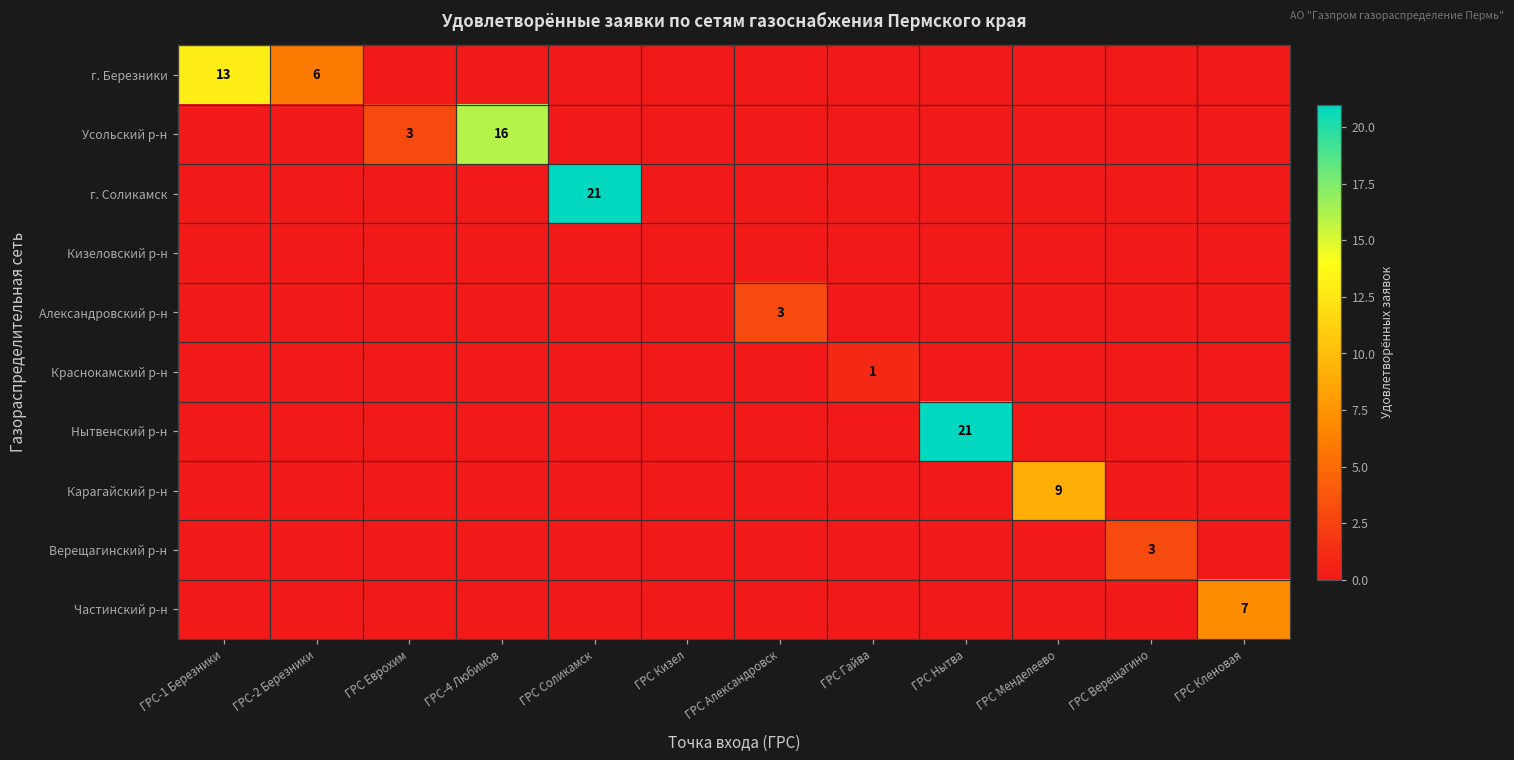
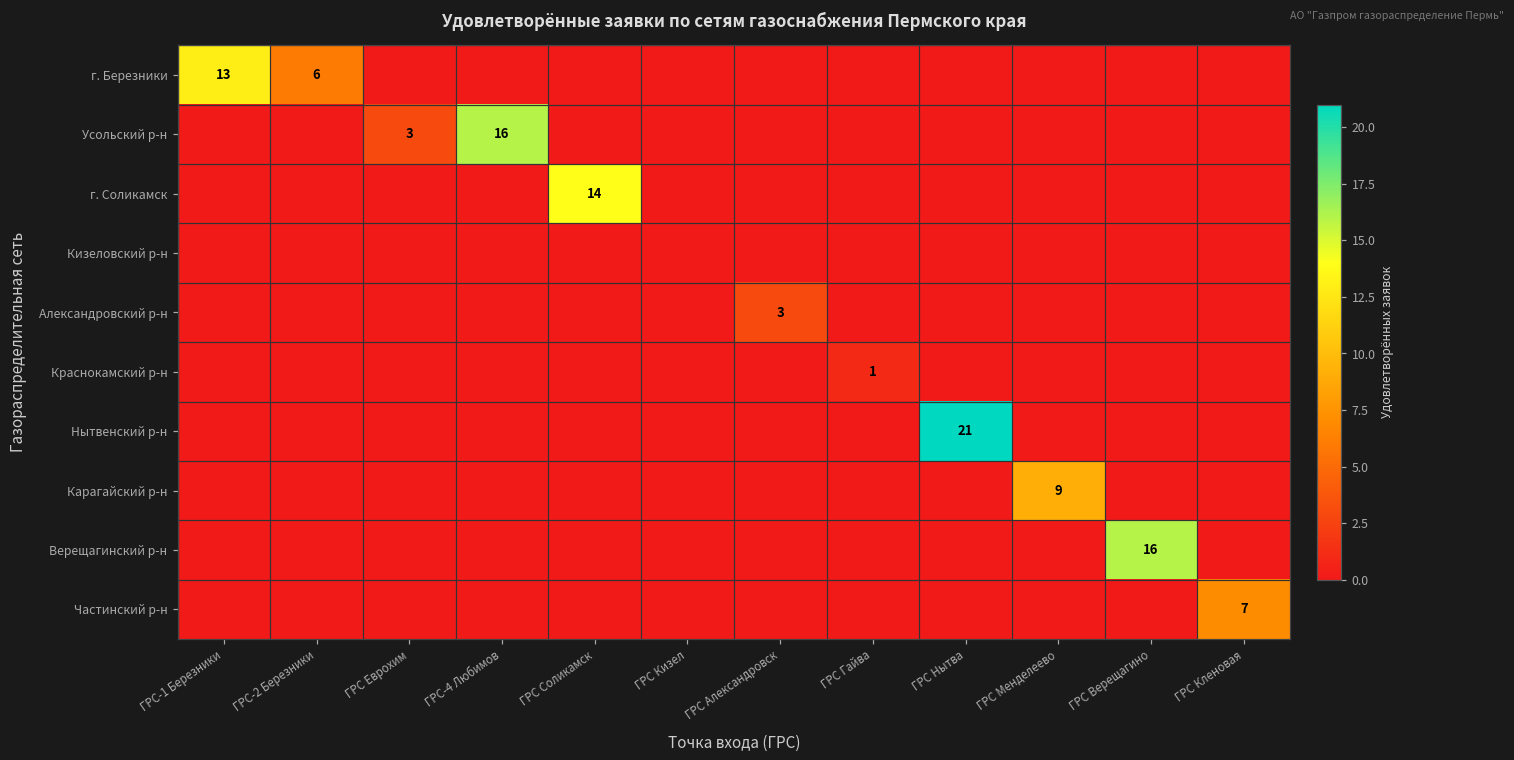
г. Соликамск, ГРС Соликамск: 21 -> 14
Верещагинский р-н, ГРС Верещагино: 3 -> 16
